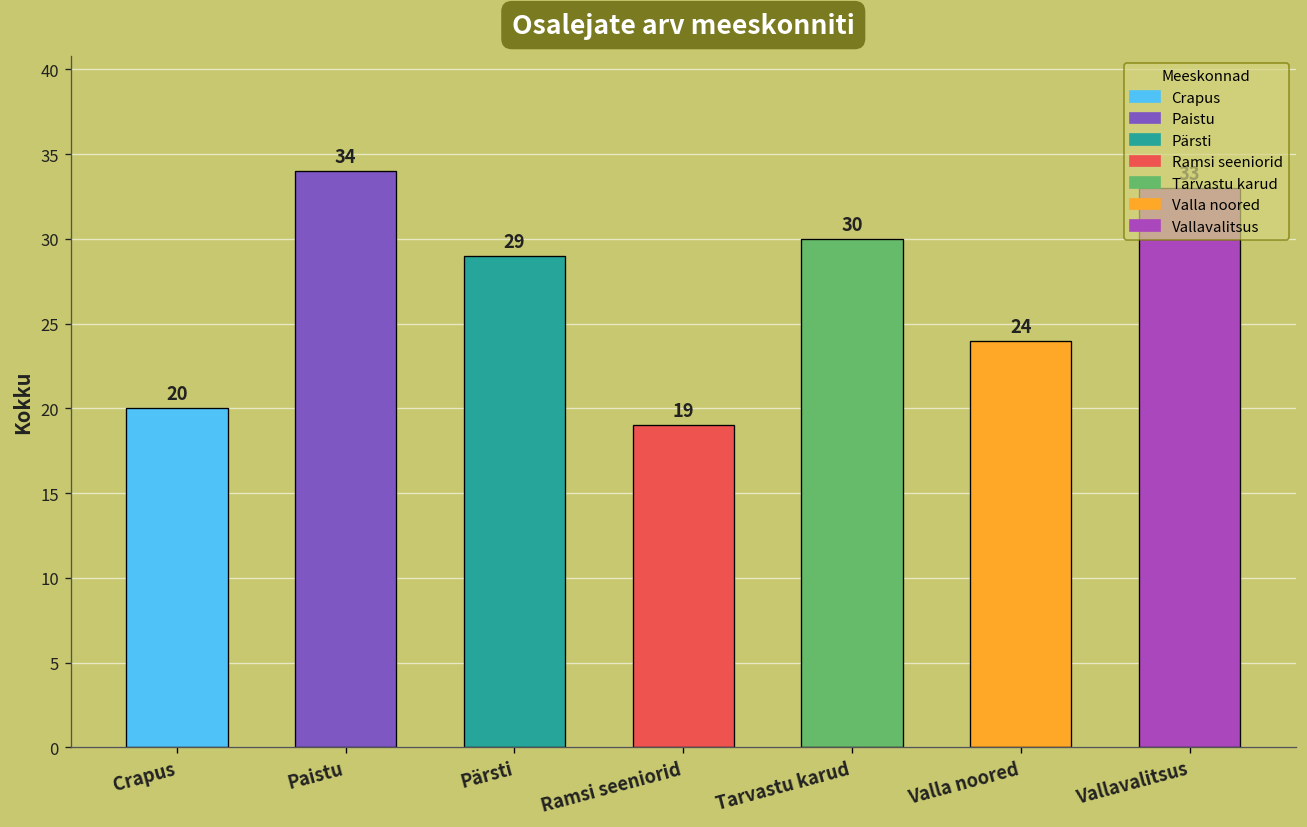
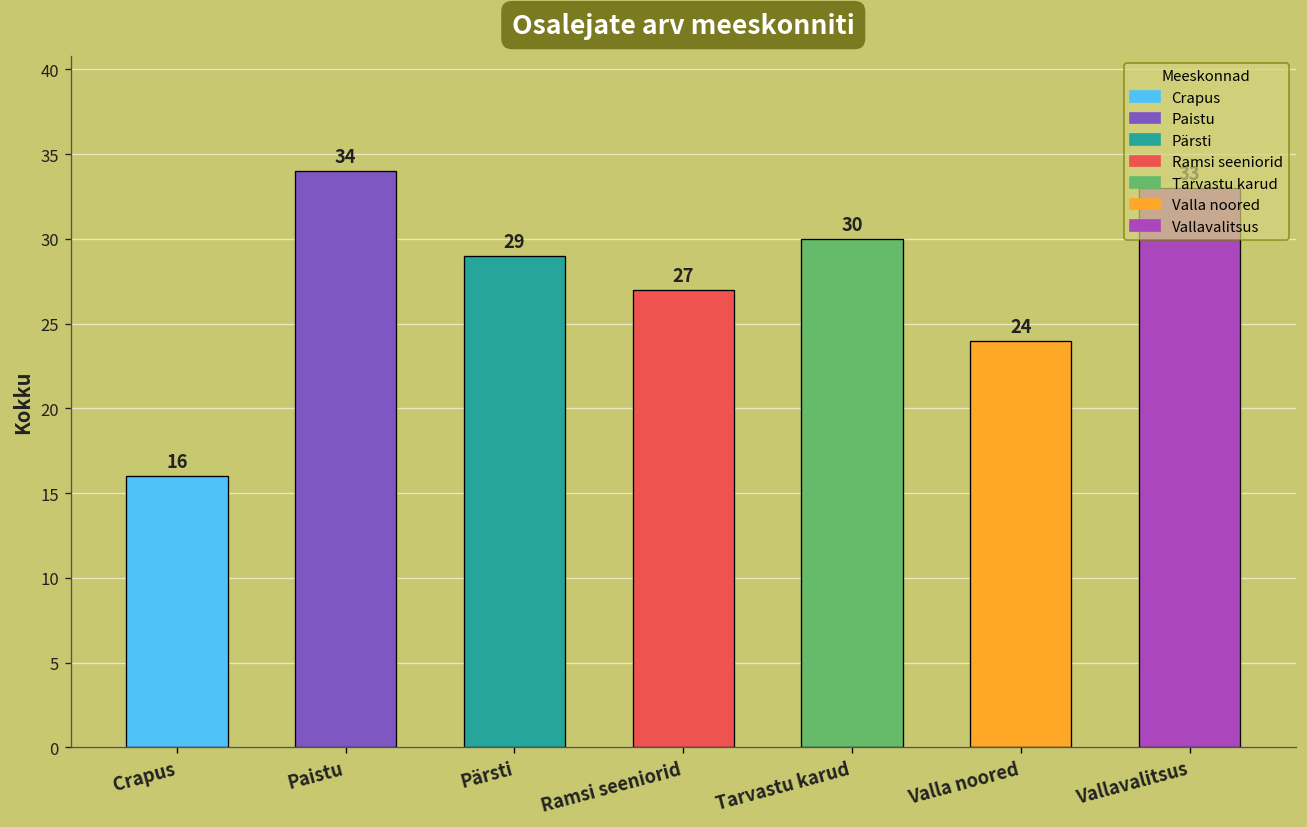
Crapus: 20 -> 16
Ramsi seeniorid: 19 -> 27
